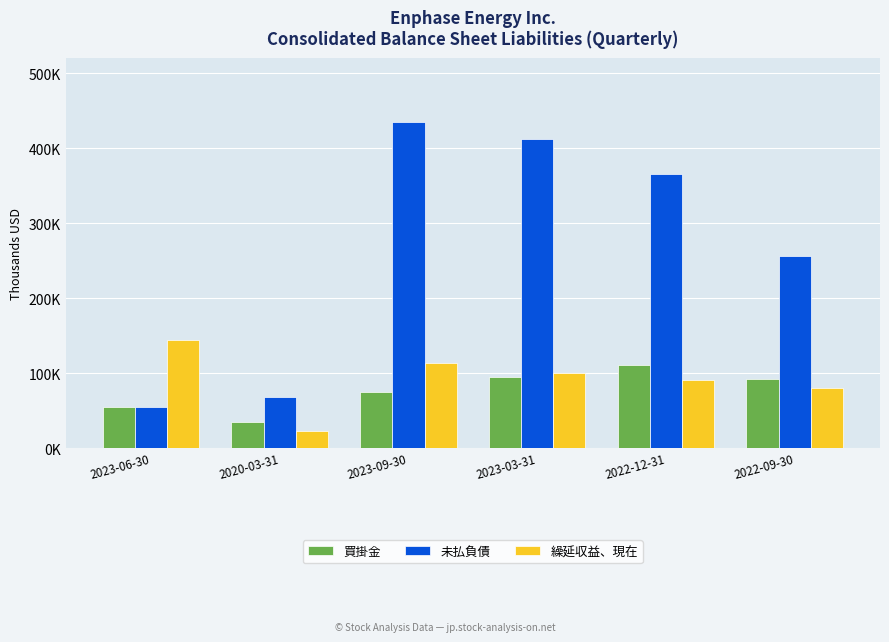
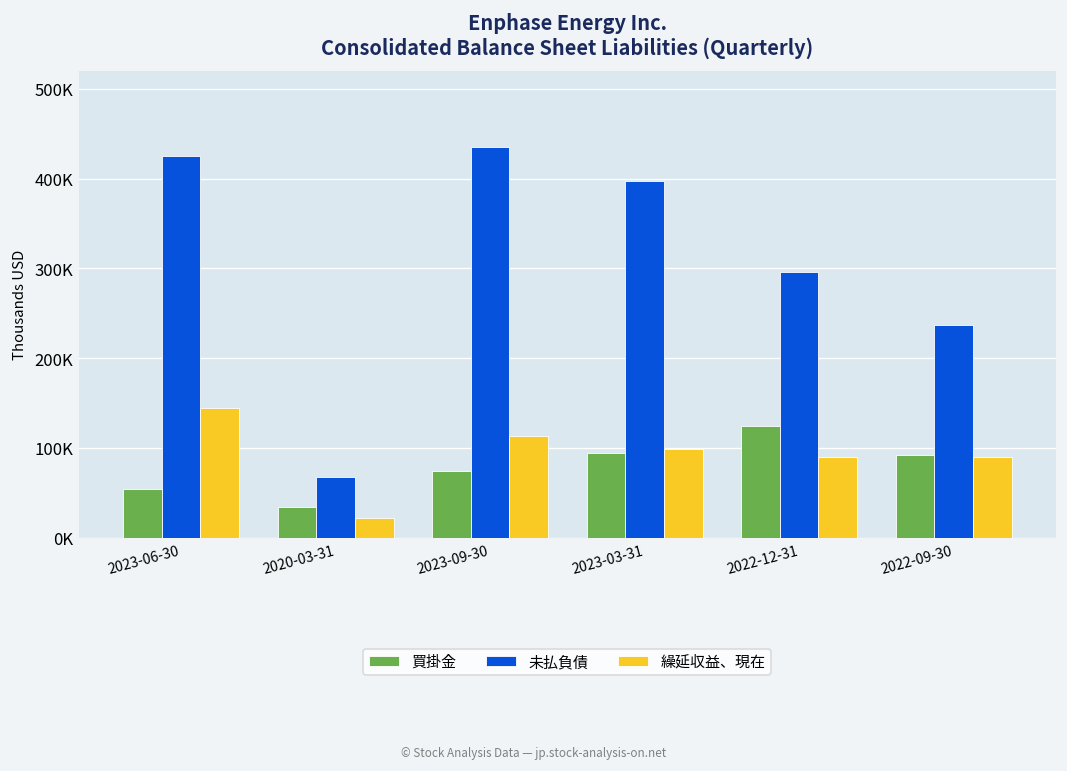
未払負債, 2023-06-30: 50000 -> 430000
未払負債, 2023-03-31: 410000 -> 400000
買掛金, 2022-12-31: 110000 -> 130000
未払負債, 2022-12-31: 370000 -> 300000
未払負債, 2022-09-30: 260000 -> 240000
繰延収益、現在, 2022-09-30: 80000 -> 90000
